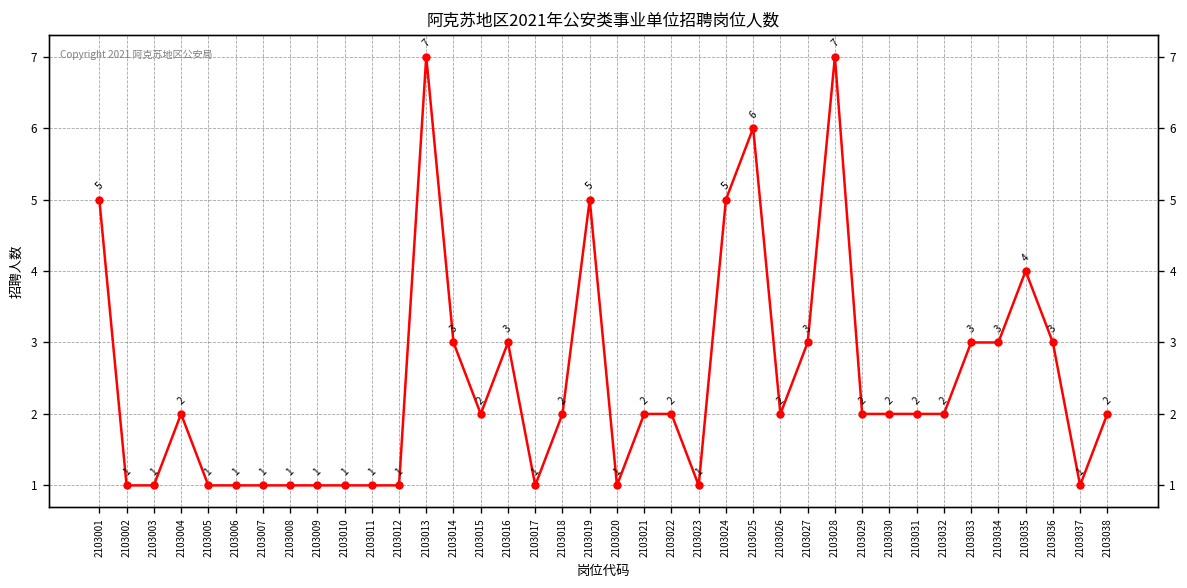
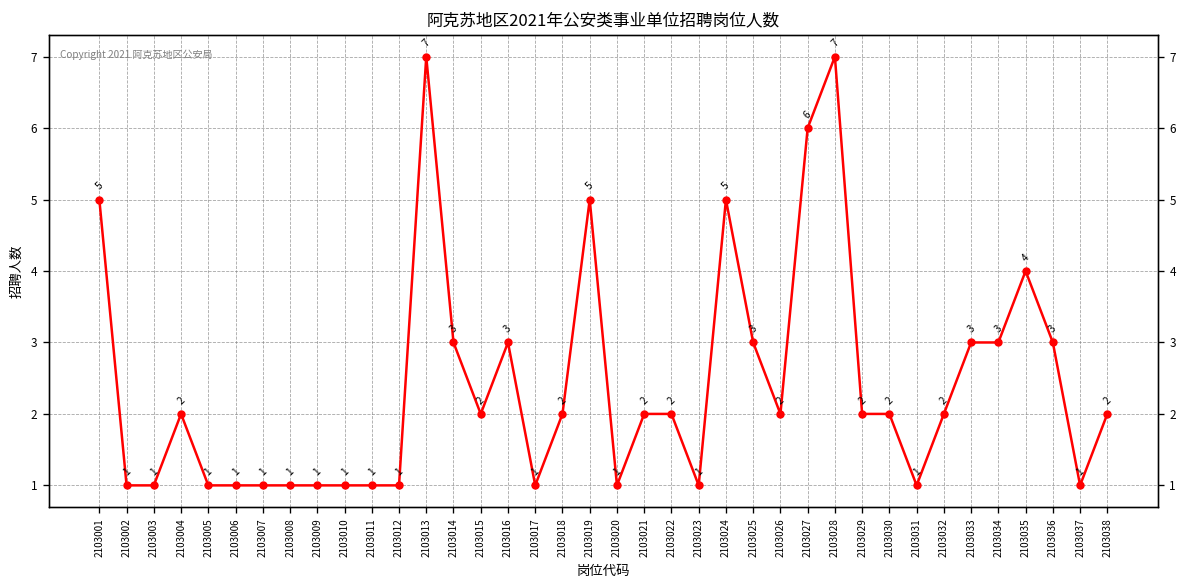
2103025: 6 -> 3
2103027: 3 -> 6
2103031: 2 -> 1
